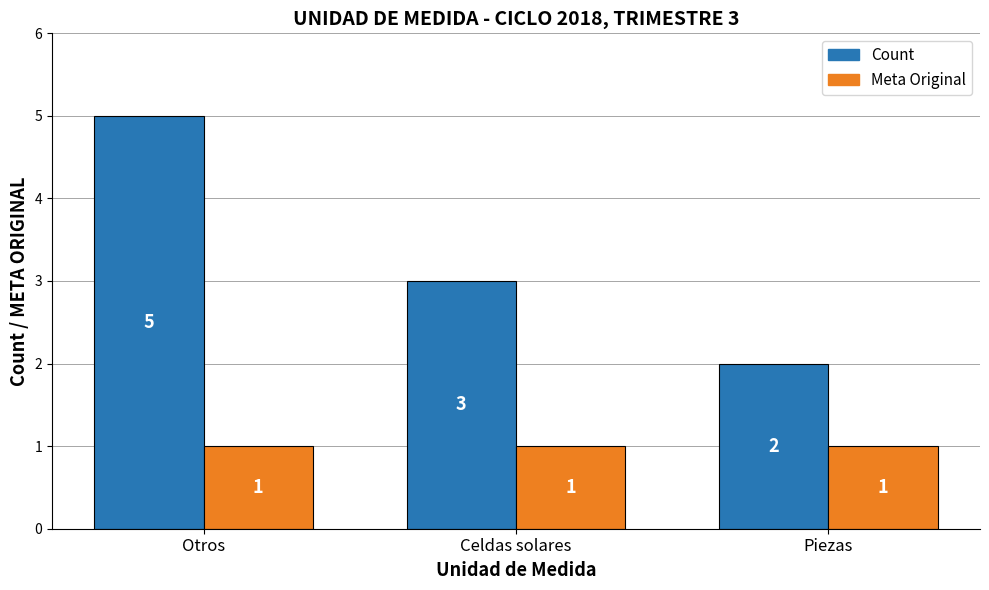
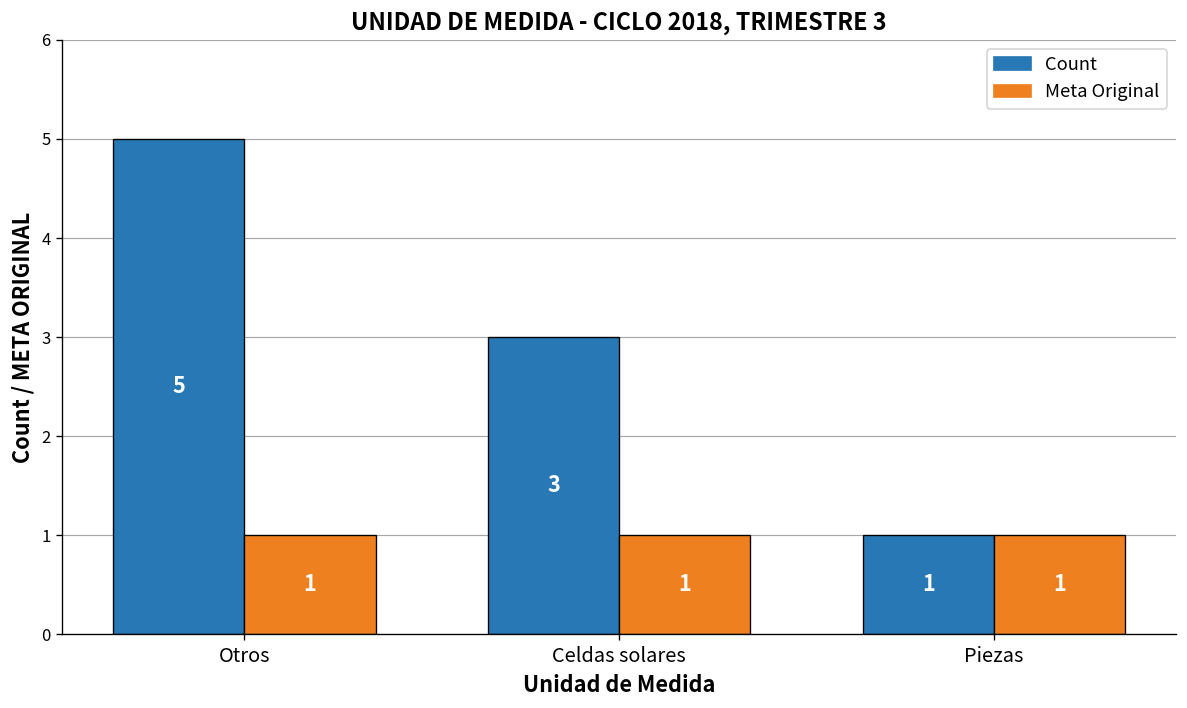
Count, Piezas: 2 -> 1
